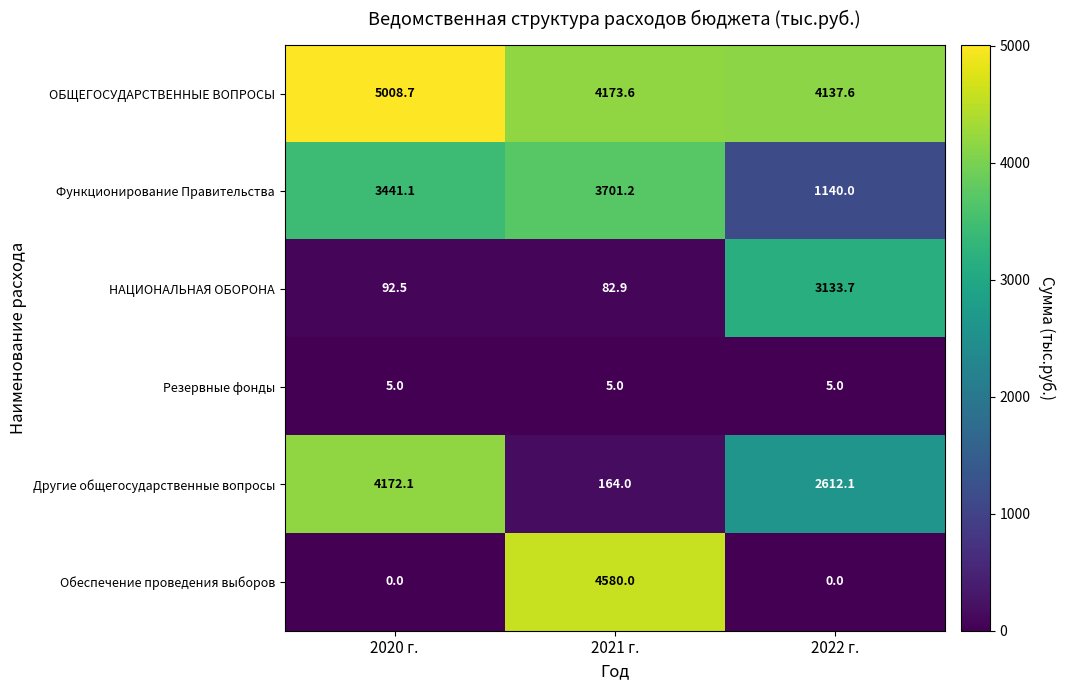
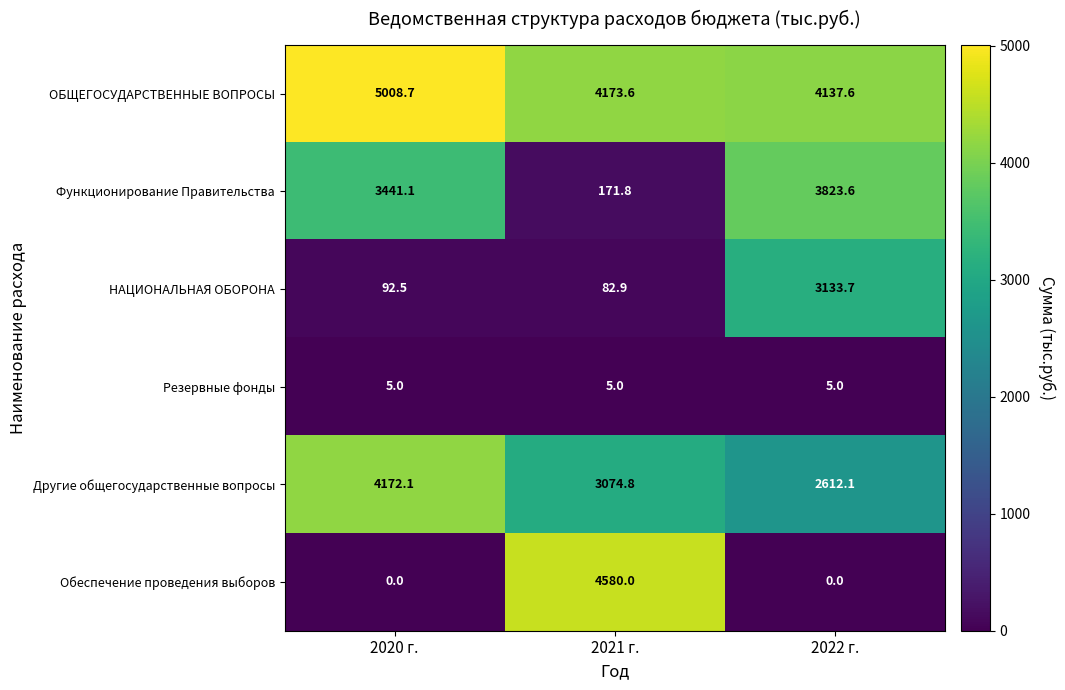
Функционирование Правительства, 2021 г.: 3701.2 -> 171.8
Функционирование Правительства, 2022 г.: 1140.0 -> 3823.6
Другие общегосударственные вопросы, 2021 г.: 164.0 -> 3074.8
